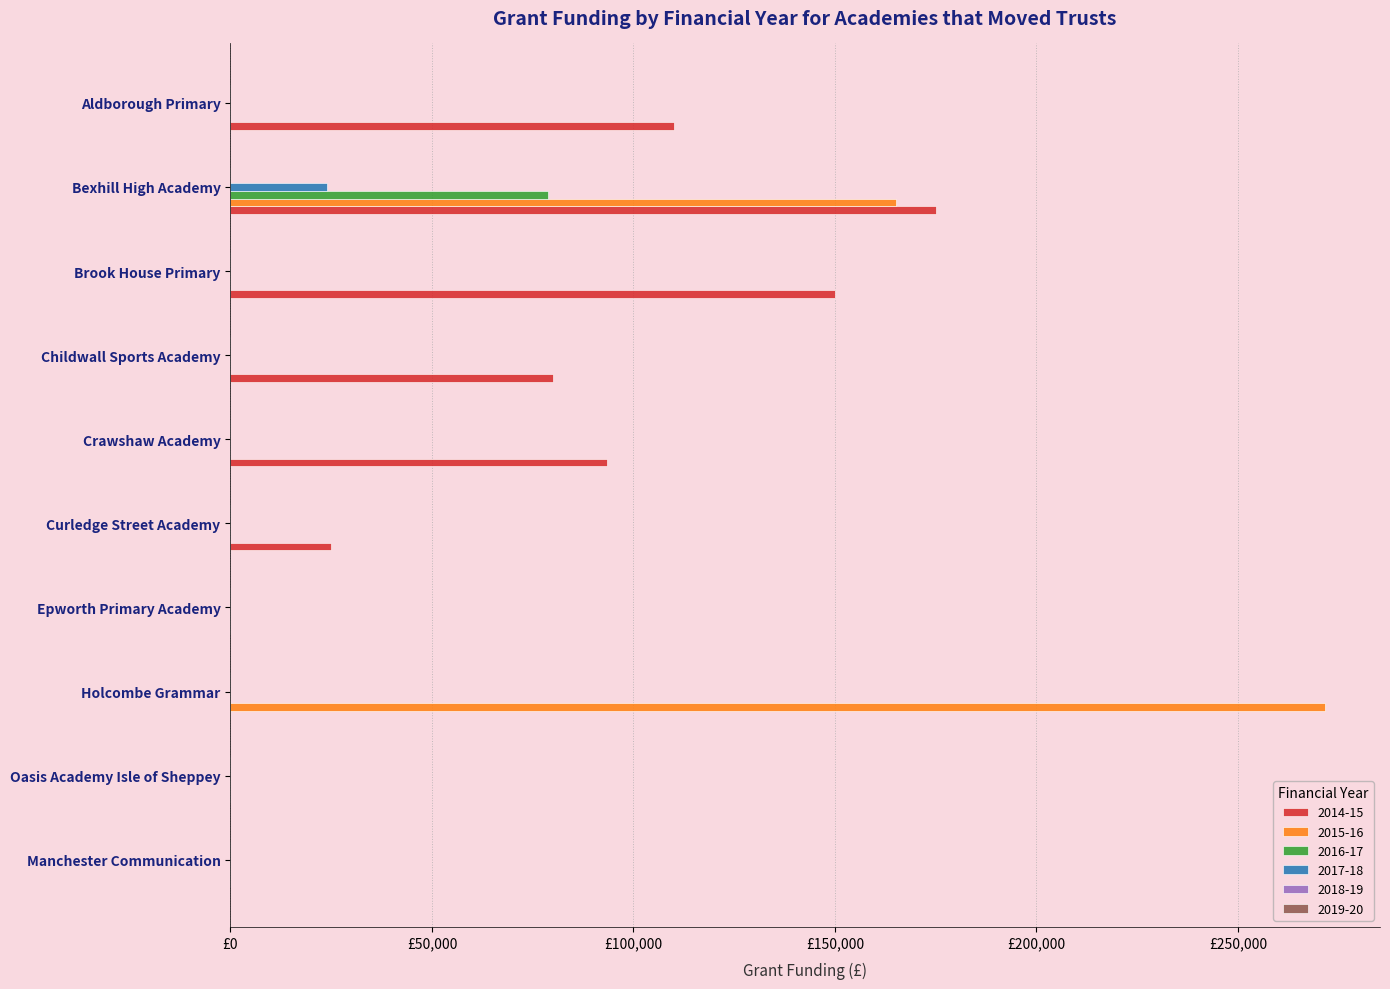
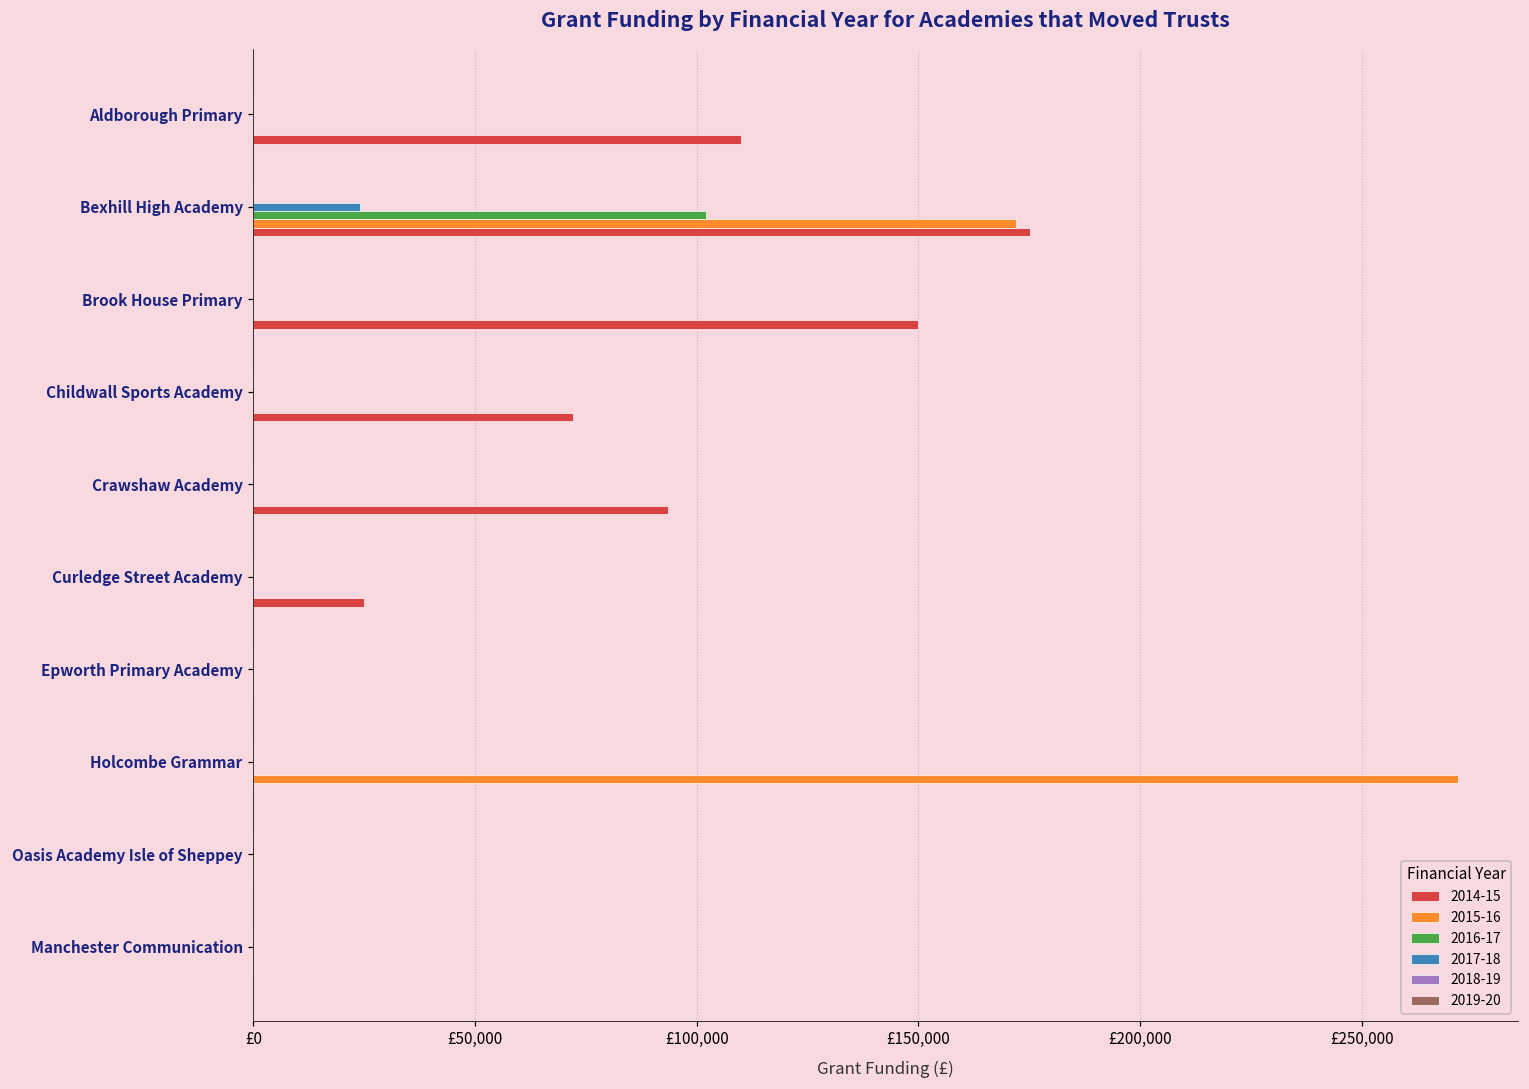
2016-17, Bexhill High Academy: £79,000 -> £102,000
2015-16, Bexhill High Academy: £165,000 -> £172,000
2014-15, Childwall Sports Academy: £80,000 -> £72,000
